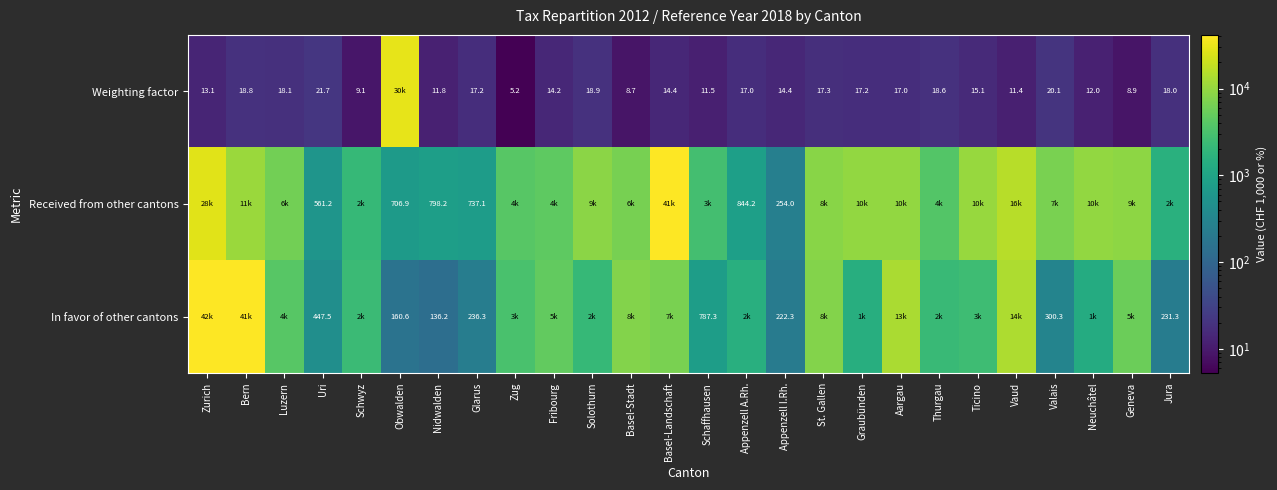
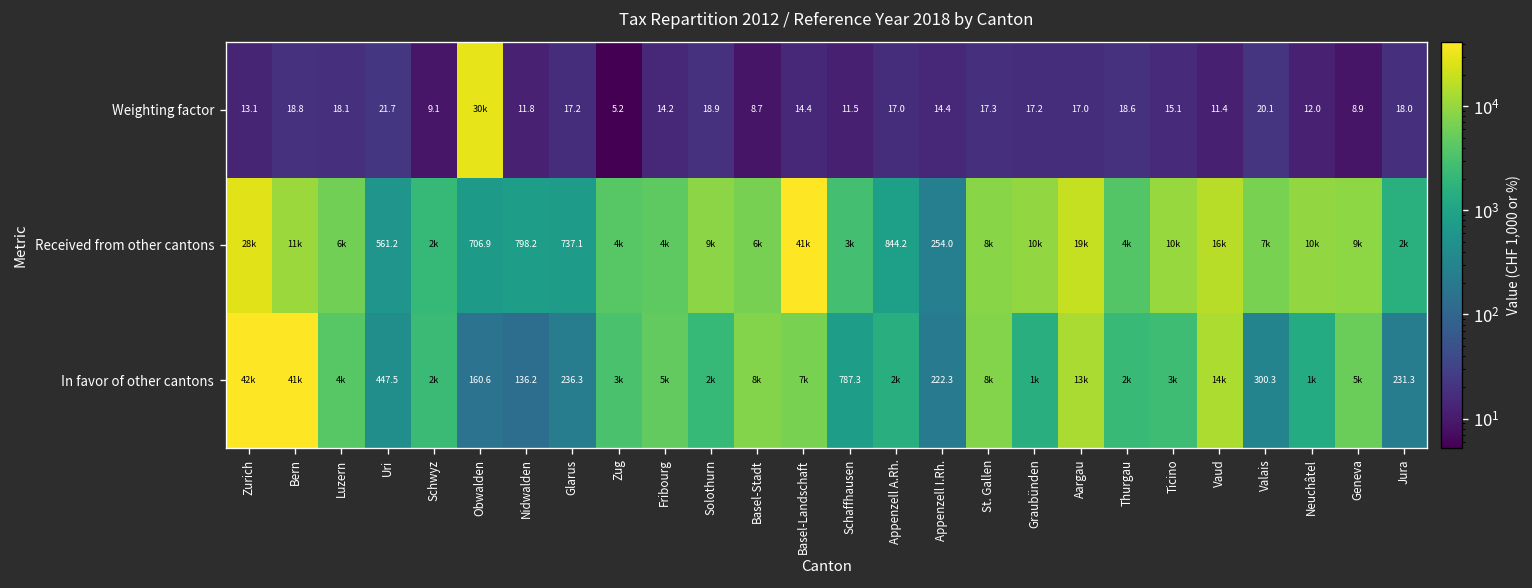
Received from other cantons, Aargau: 10k -> 19k
